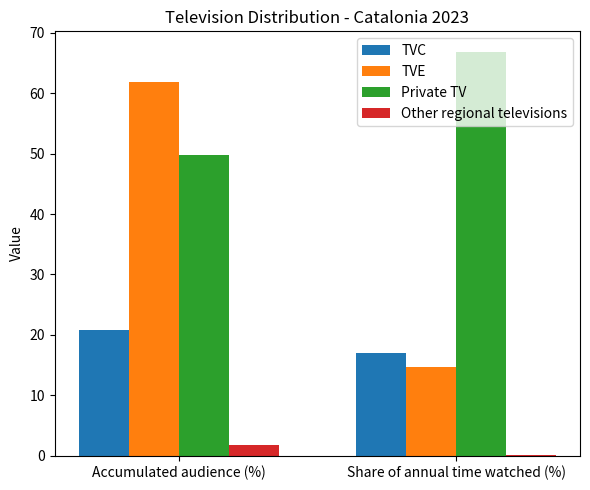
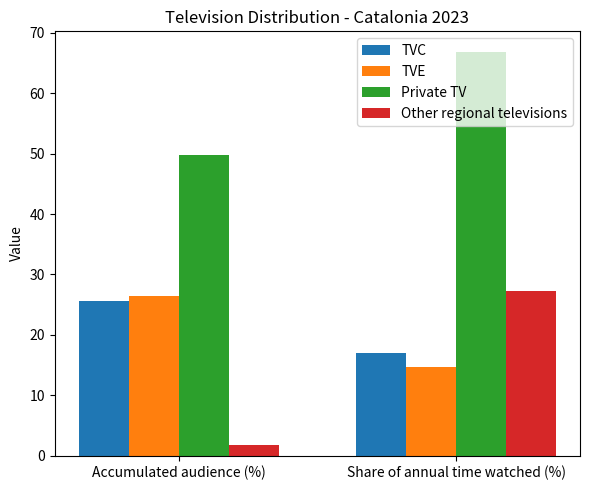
TVC, Accumulated audience (%): 21 -> 26
TVE, Accumulated audience (%): 62 -> 26
Other regional televisions, Share of annual time watched (%): 0 -> 27
